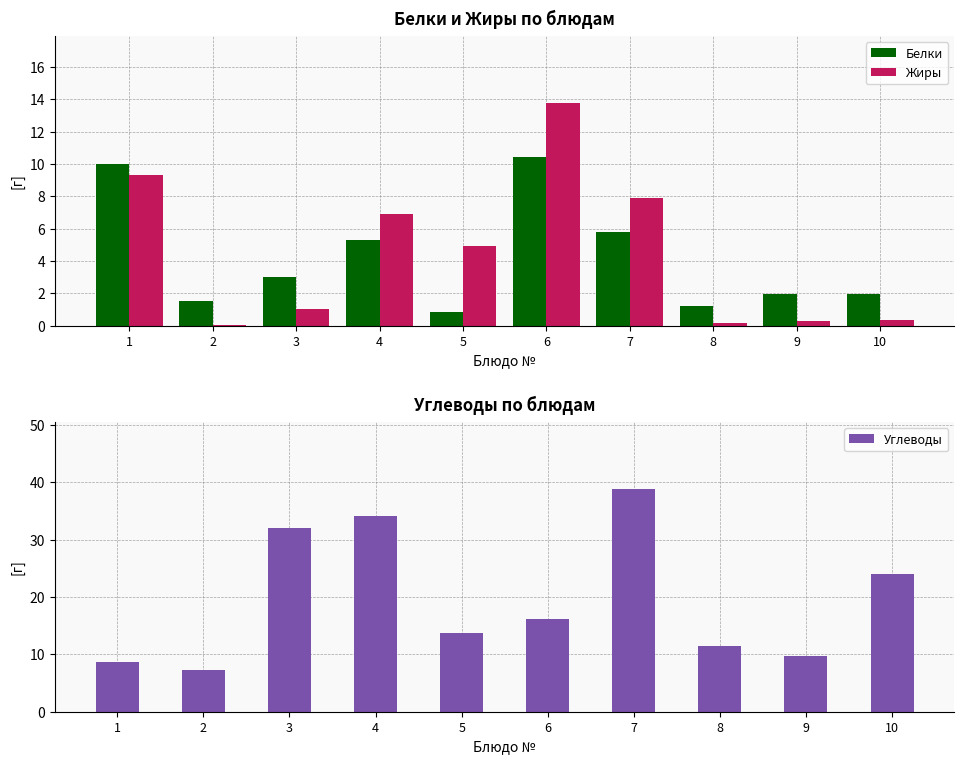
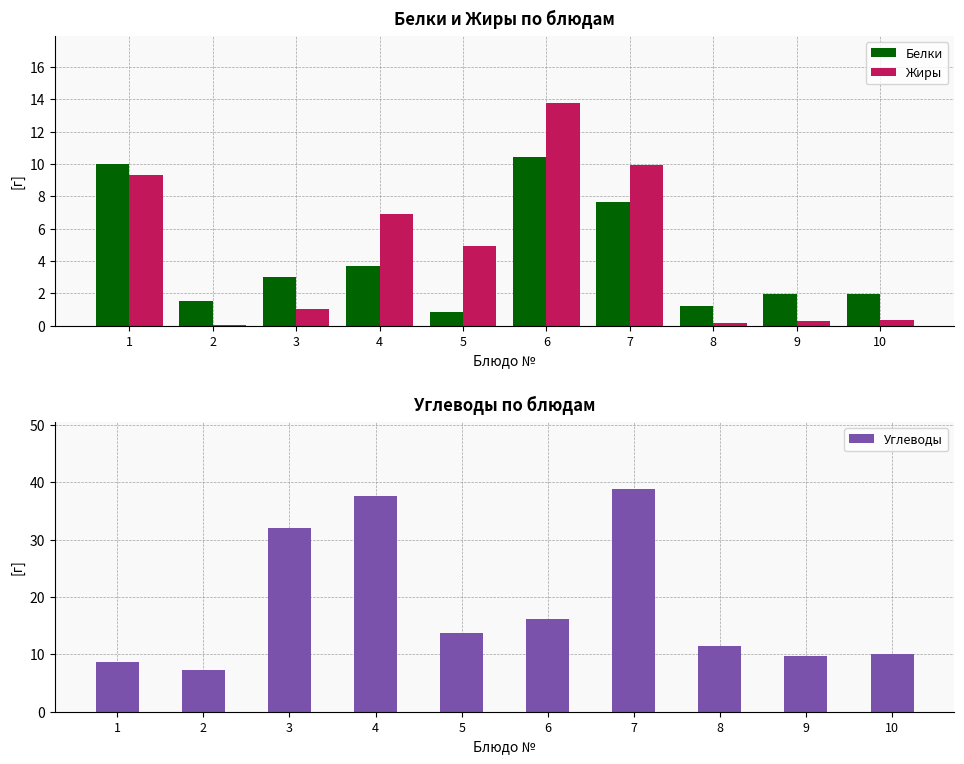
Белки и Жиры по блюдам, Белки, 4: 5.3 -> 3.7
Белки и Жиры по блюдам, Белки, 7: 5.8 -> 7.6
Белки и Жиры по блюдам, Жиры, 7: 7.9 -> 9.9
Углеводы по блюдам, 4: 34 -> 38
Углеводы по блюдам, 10: 24 -> 10
